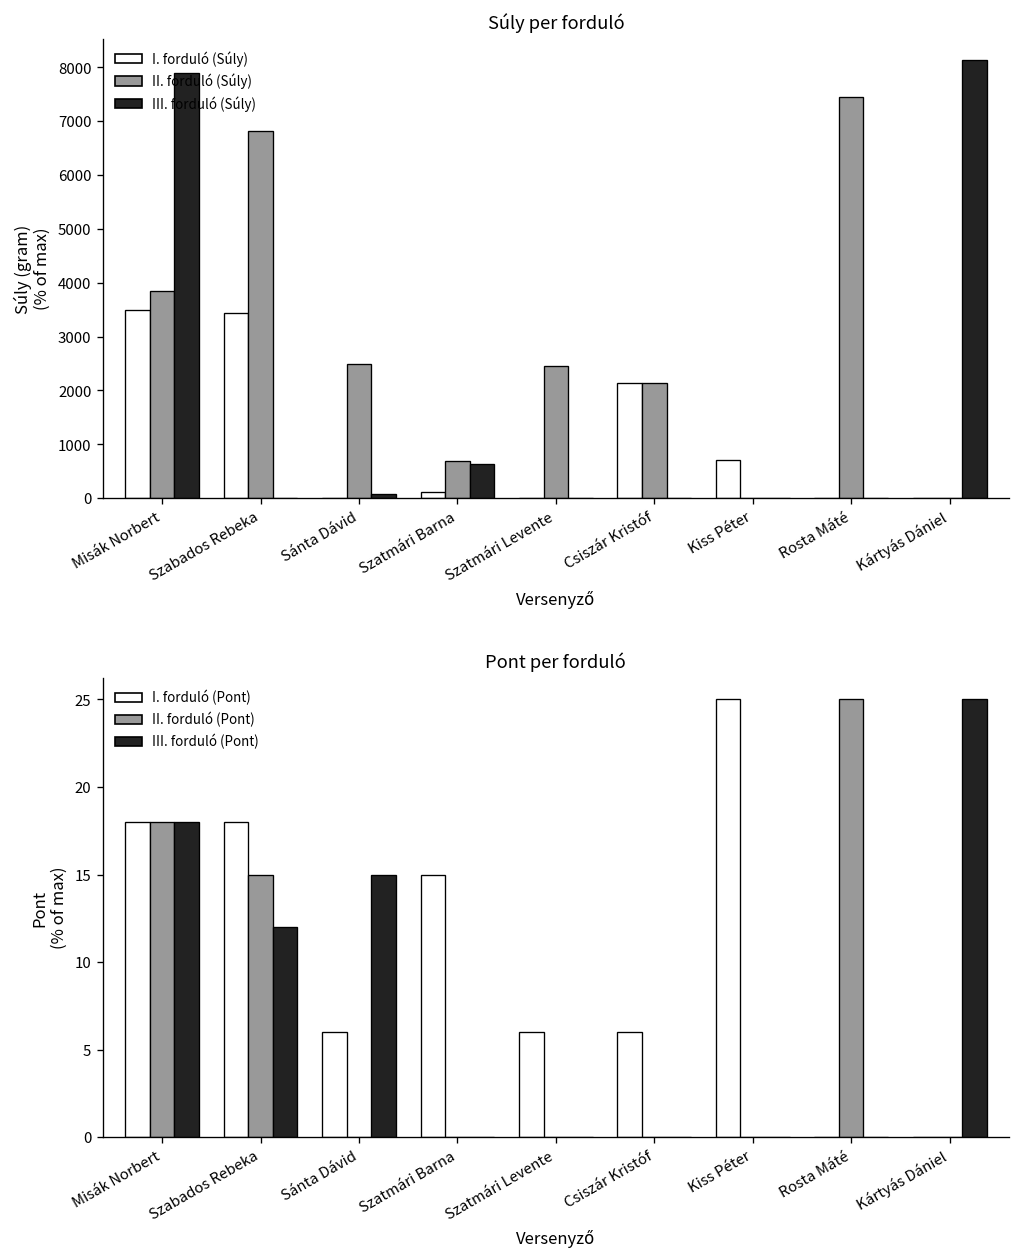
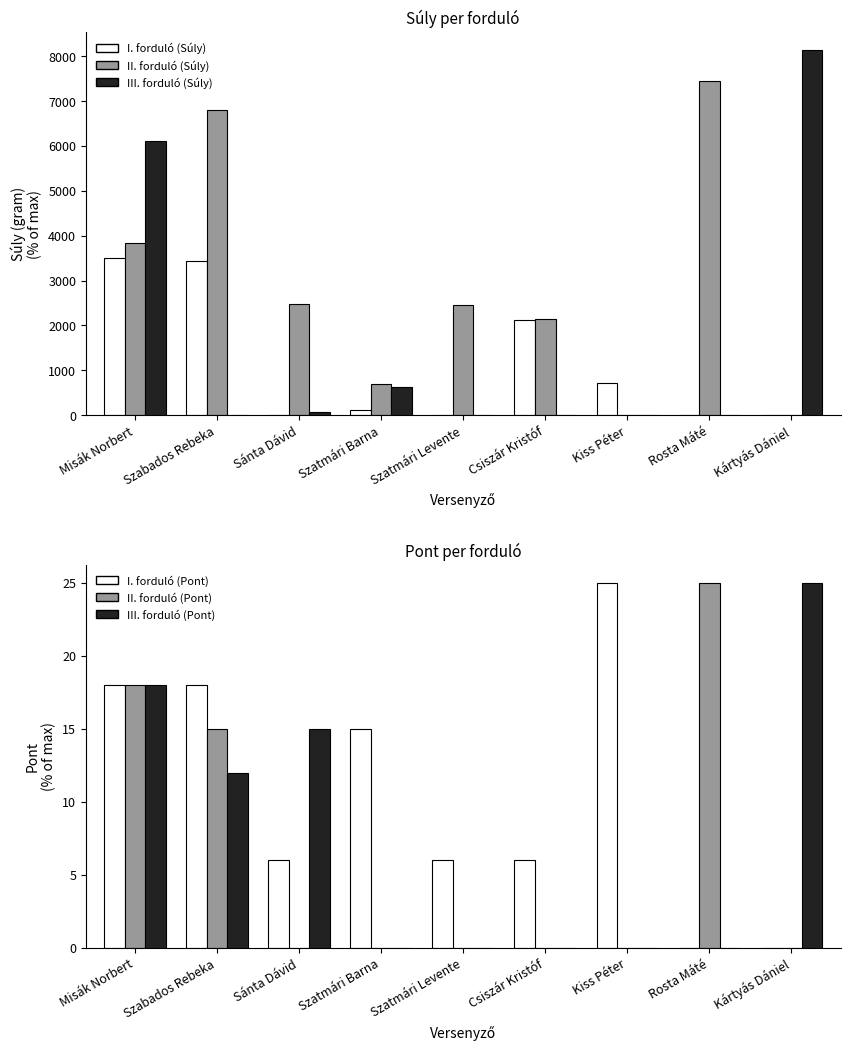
Súly per forduló, III. forduló (Súly), Misák Norbert: 7900 -> 6100
